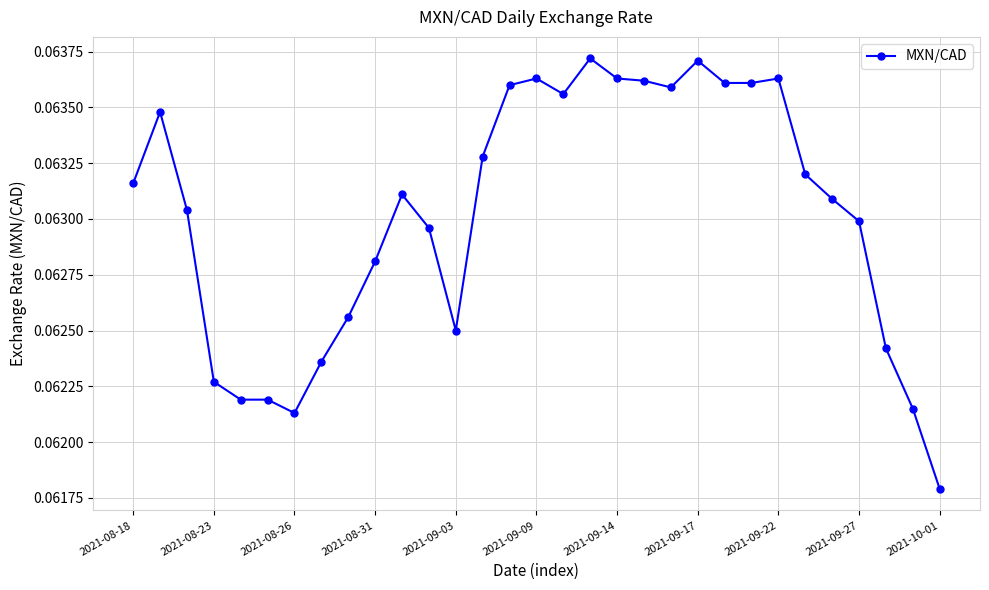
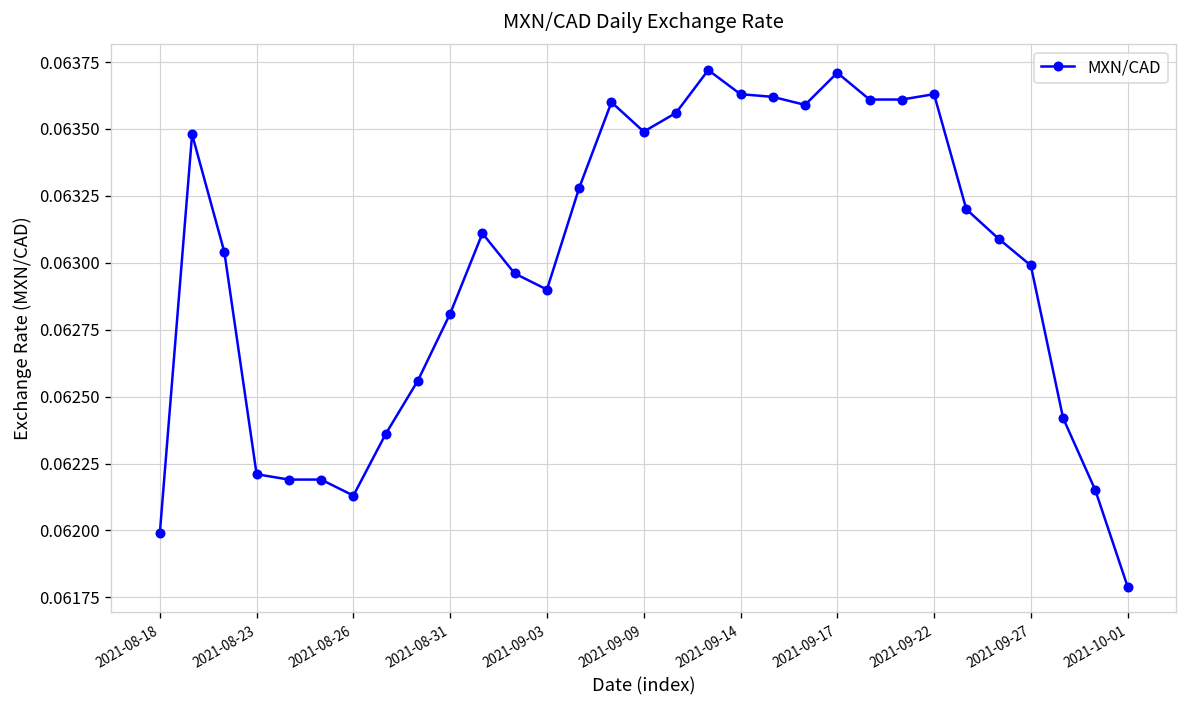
2021-08-18: 0.06316 -> 0.06199
2021-08-23: 0.06227 -> 0.06221
2021-09-03: 0.0625 -> 0.0629
2021-09-09: 0.06363 -> 0.06349
